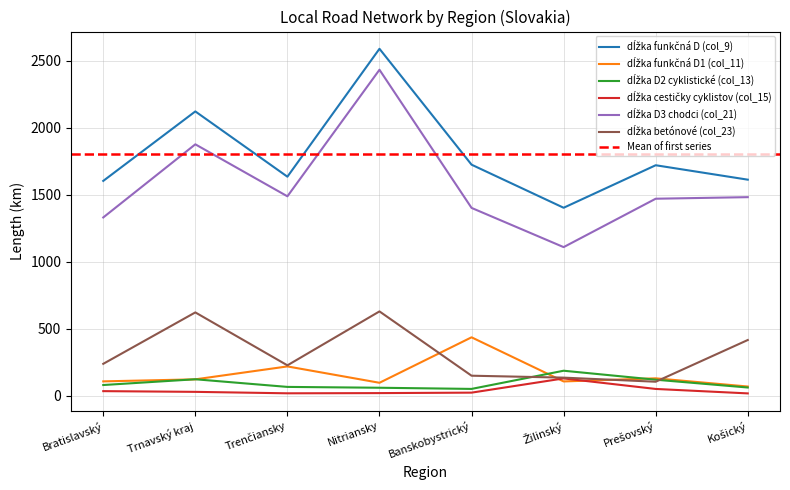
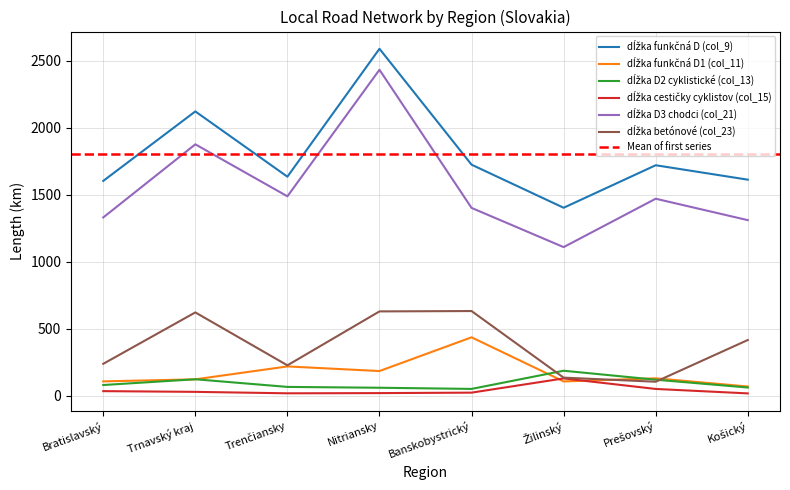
dĺžka funkčná D1 (col_11), Nitriansky: 100 -> 180
dĺžka betónové (col_23), Banskobystrický: 150 -> 630
dĺžka D3 chodci (col_21), Košický: 1480 -> 1310
